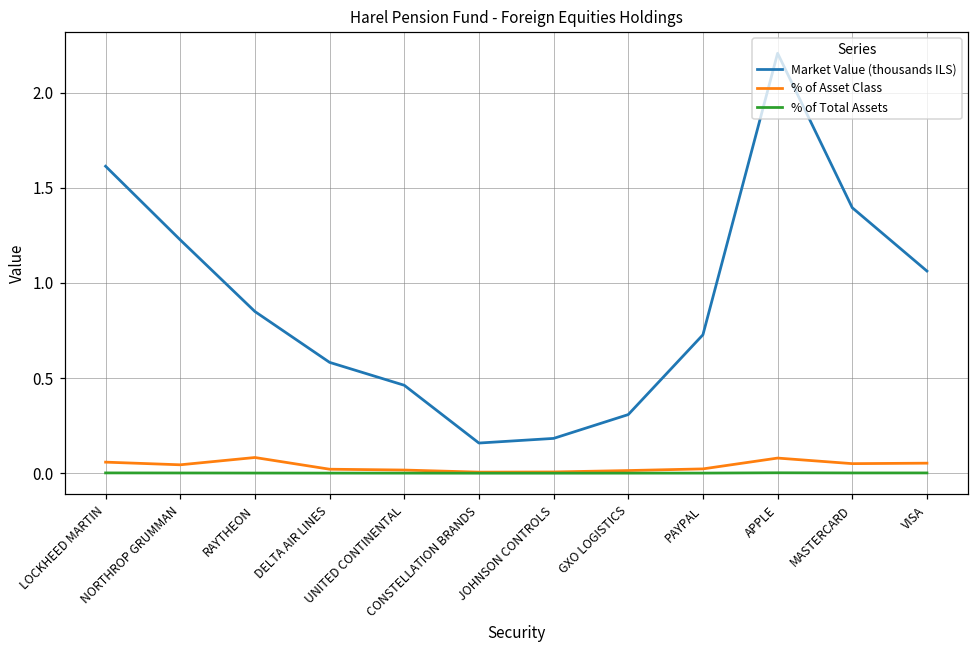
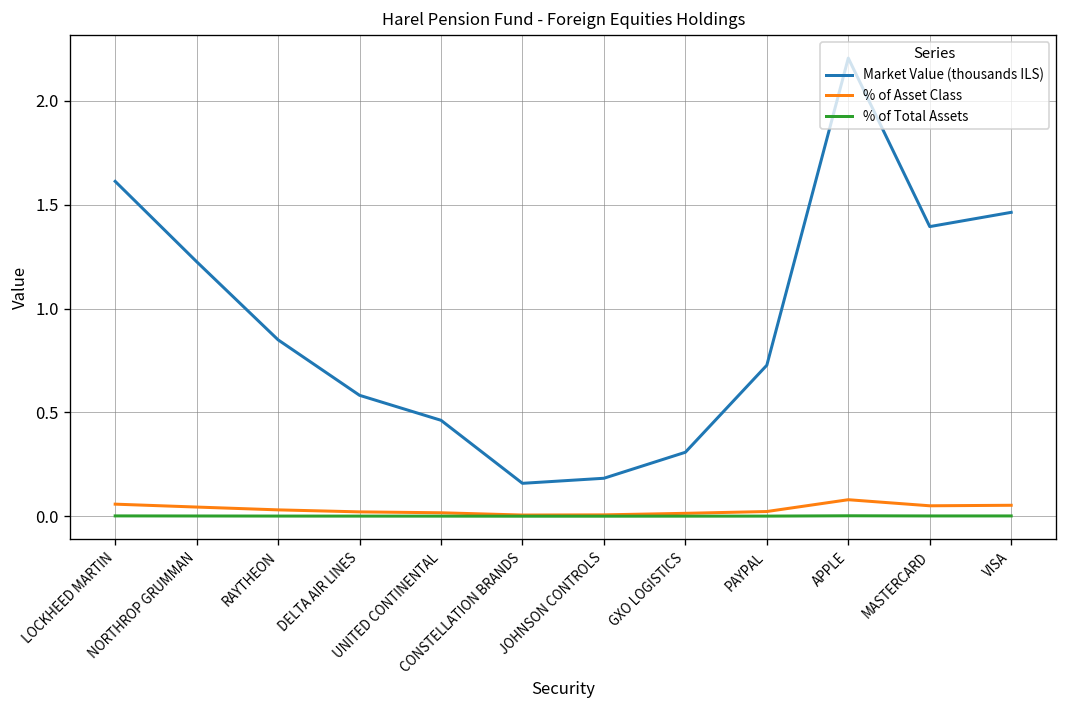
% of Asset Class, RAYTHEON: 0.08 -> 0.03
Market Value (thousands ILS), VISA: 1.06 -> 1.46
